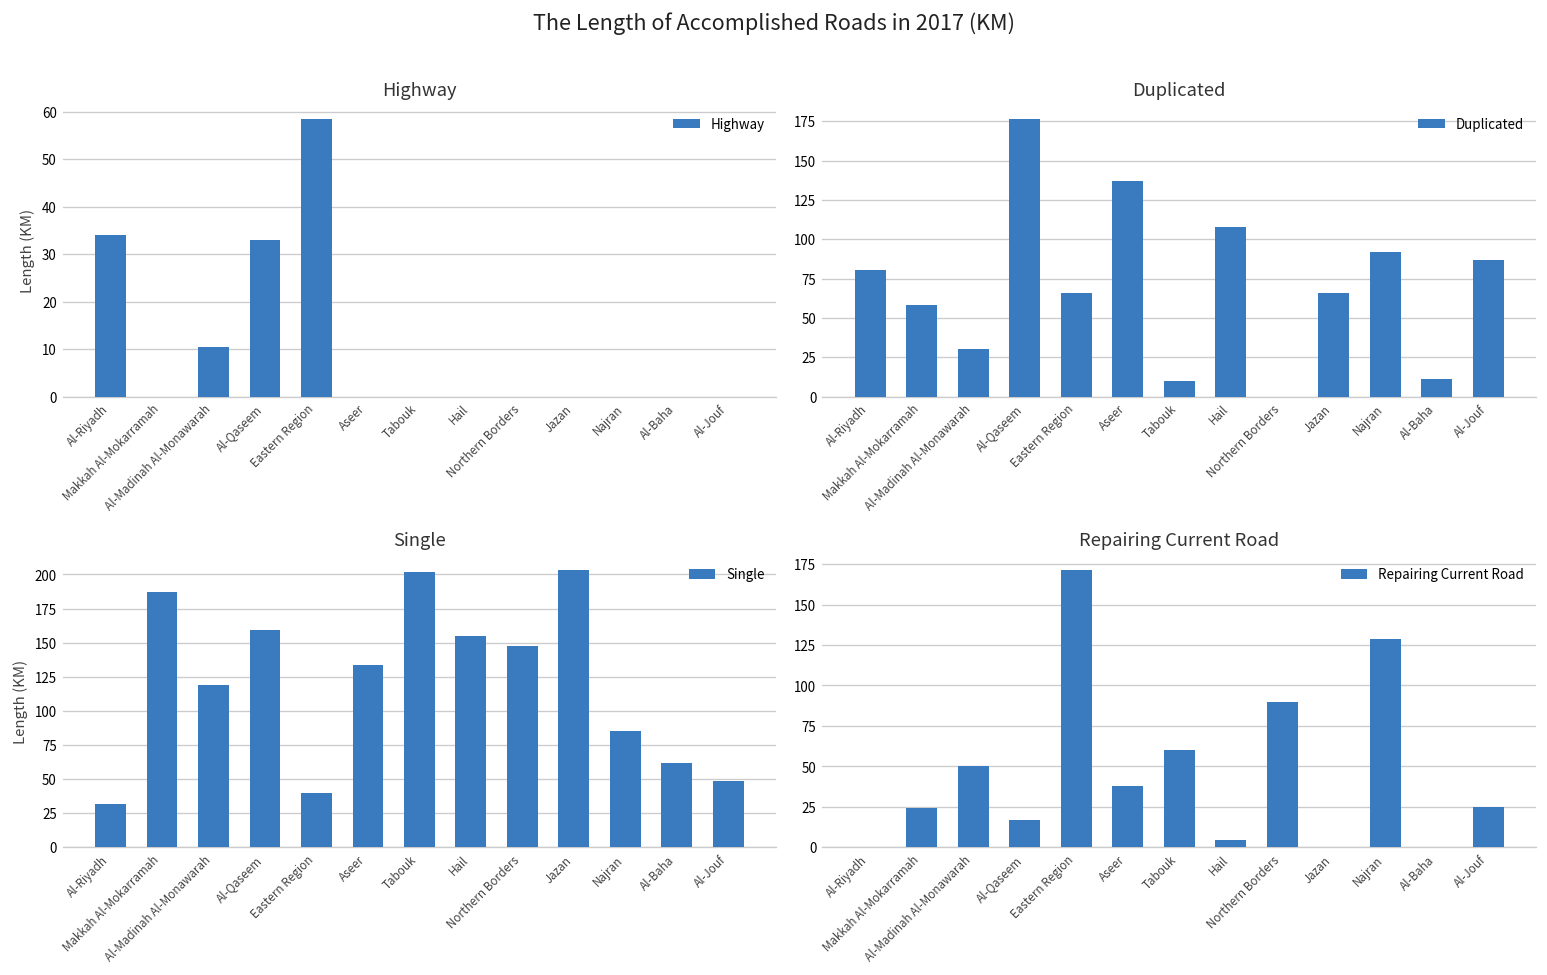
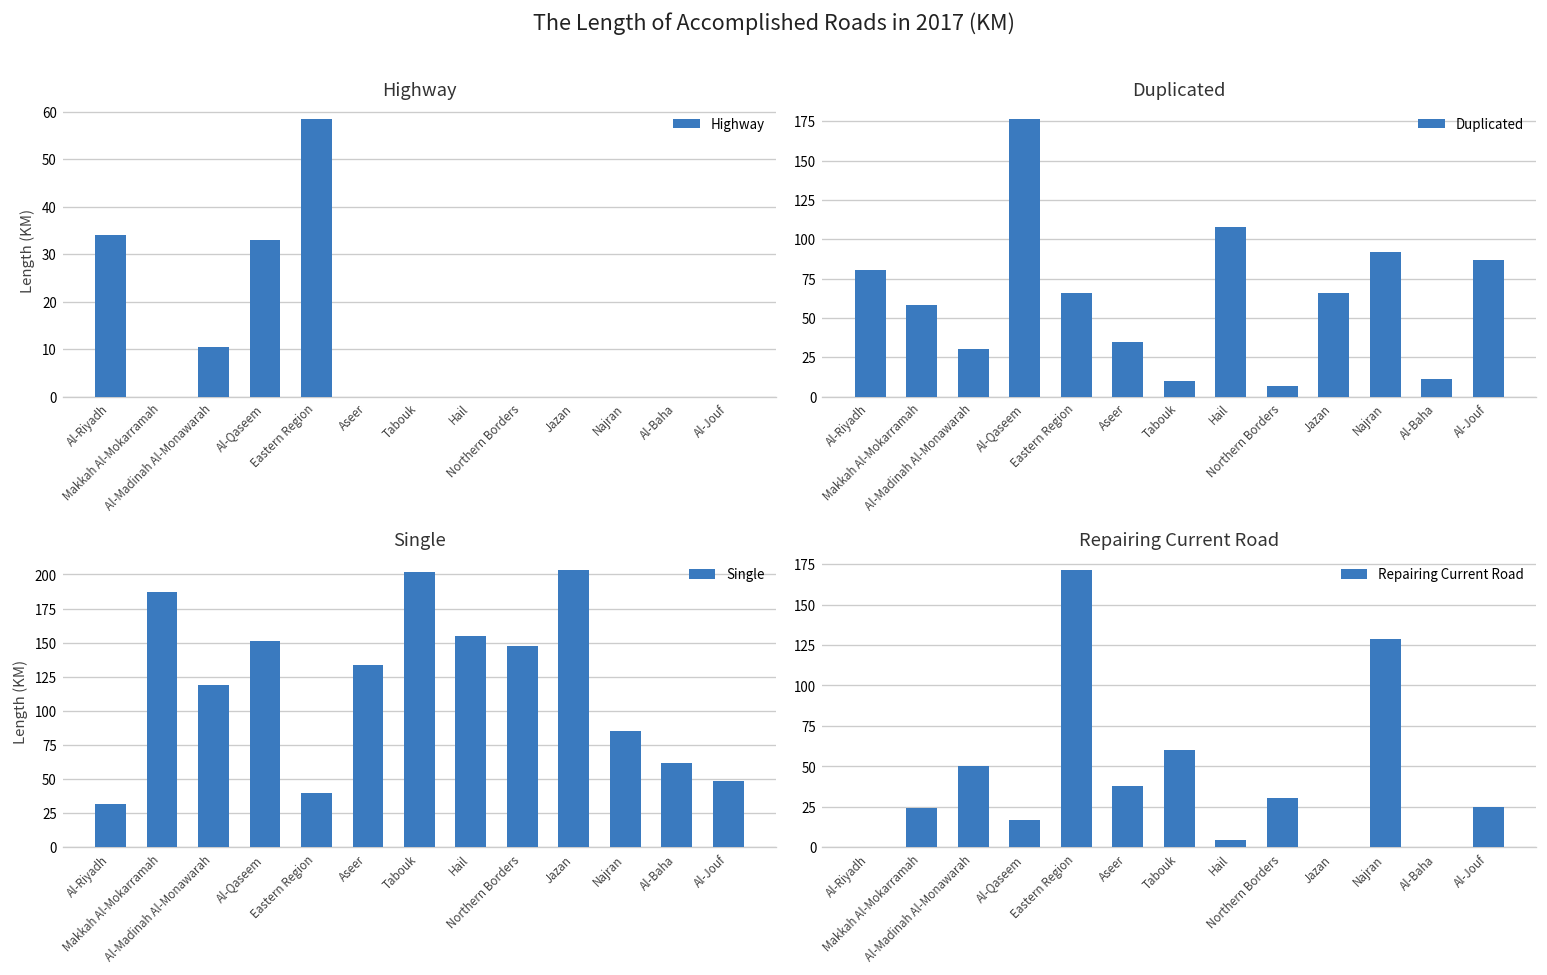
Duplicated, Aseer: 137 -> 35
Duplicated, Northern Borders: 0 -> 7
Single, Al-Qaseem: 159 -> 151
Repairing Current Road, Northern Borders: 90 -> 31
